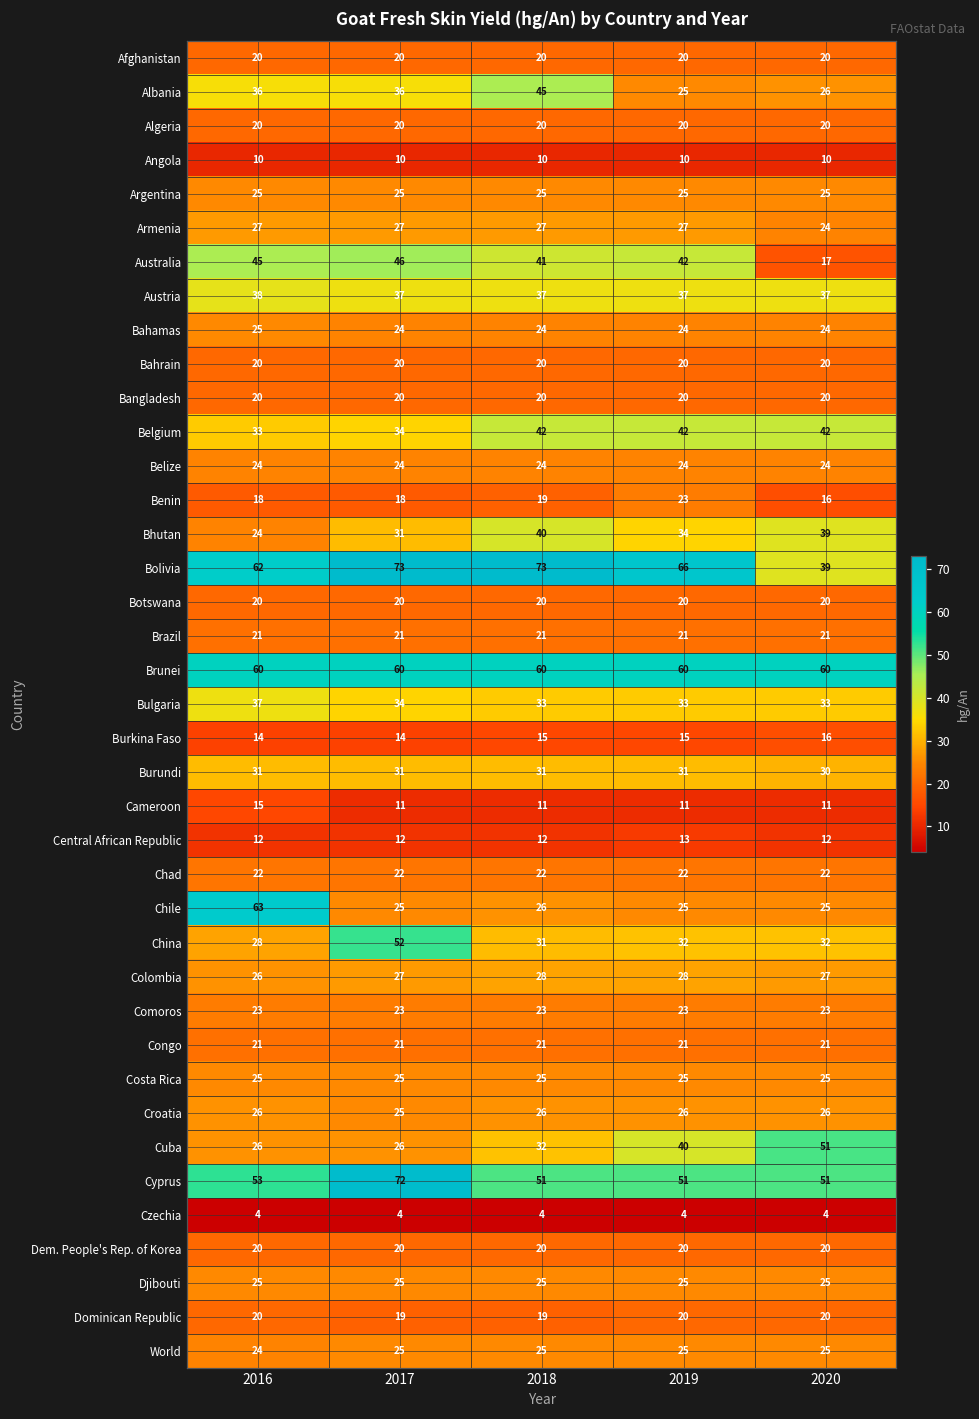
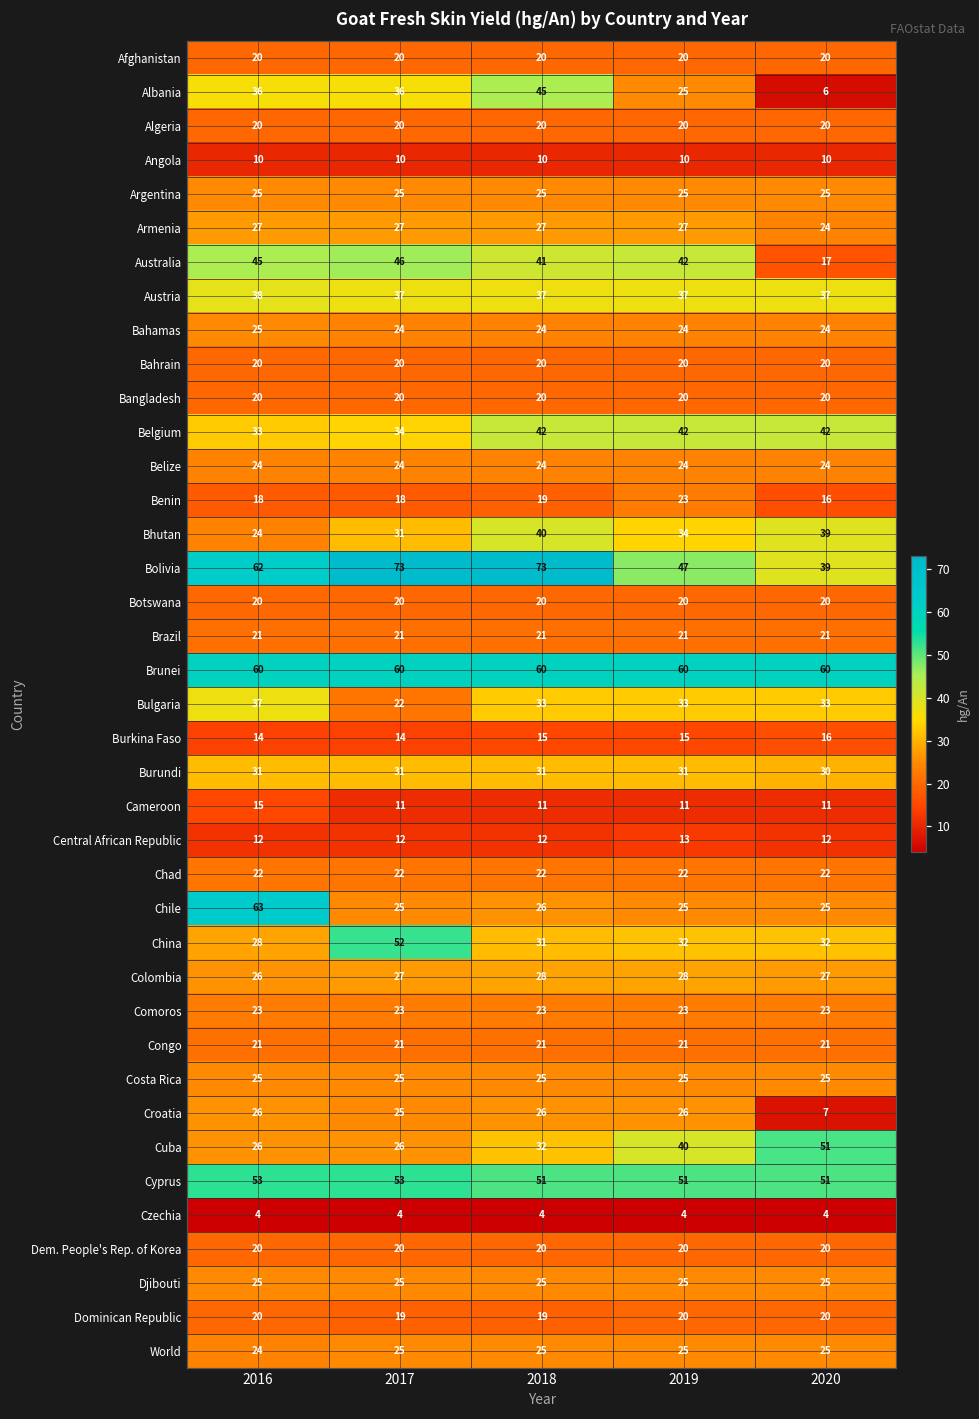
Albania, 2020: 26 -> 6
Bolivia, 2019: 66 -> 47
Bulgaria, 2017: 34 -> 22
Croatia, 2020: 26 -> 7
Cyprus, 2017: 72 -> 53
